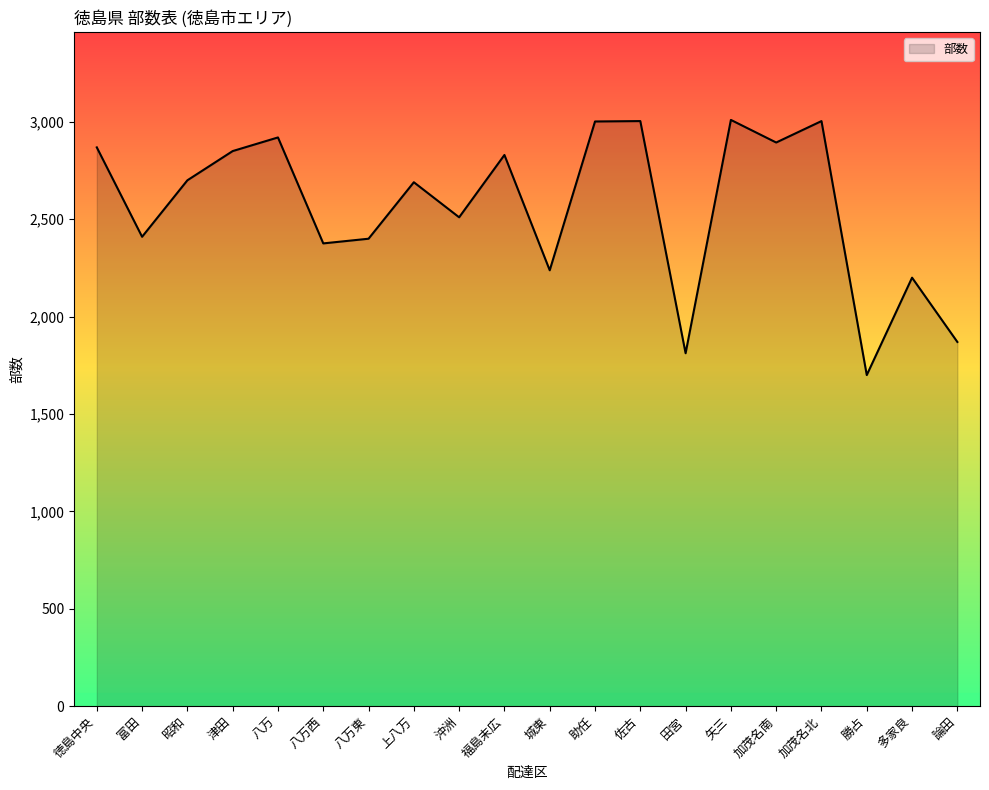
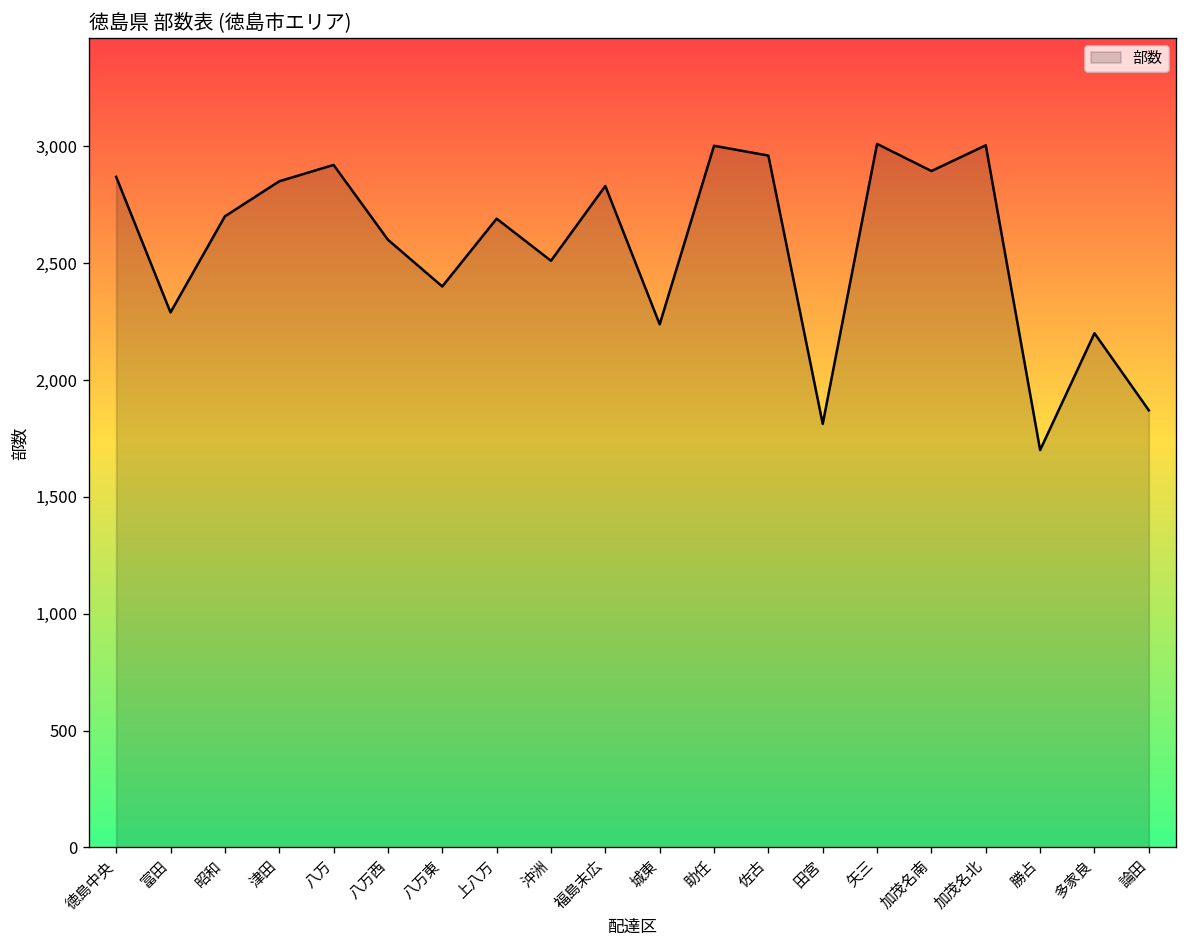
富田: 2,410 -> 2,290
八万西: 2,380 -> 2,600
佐古: 3,000 -> 2,960
